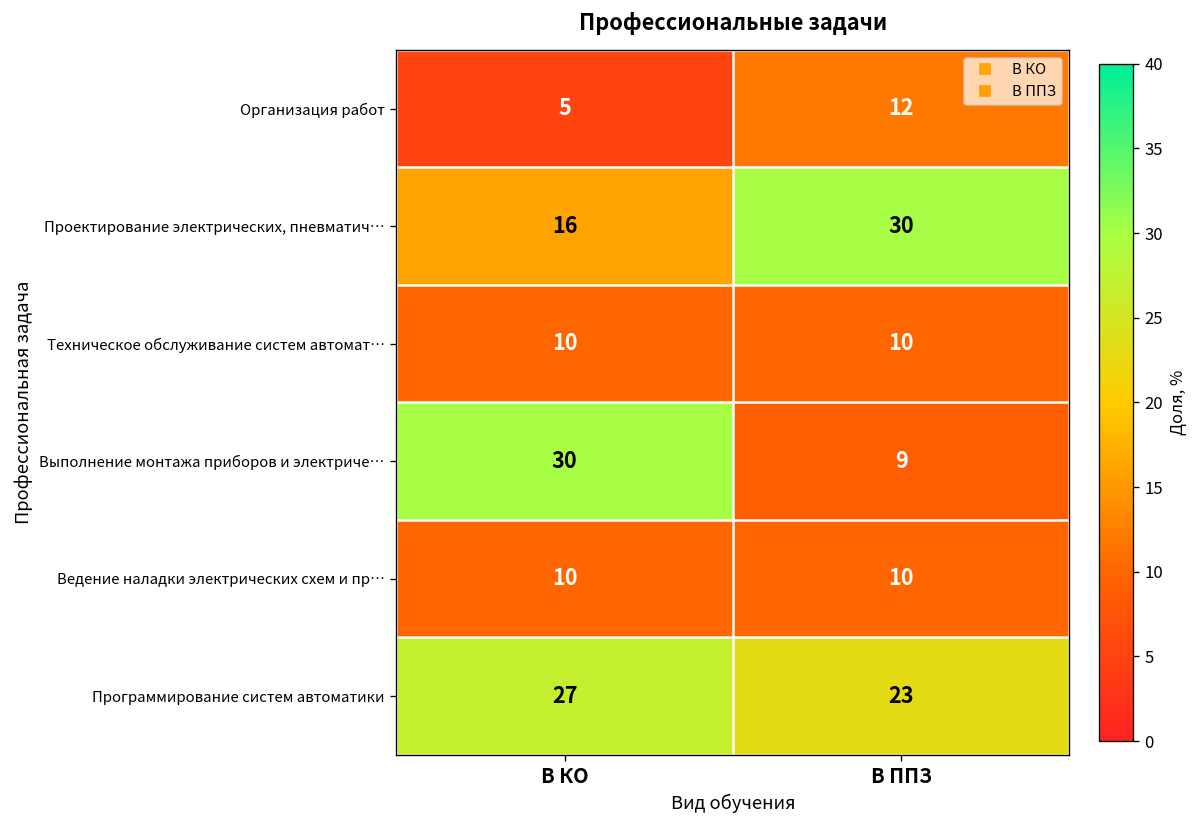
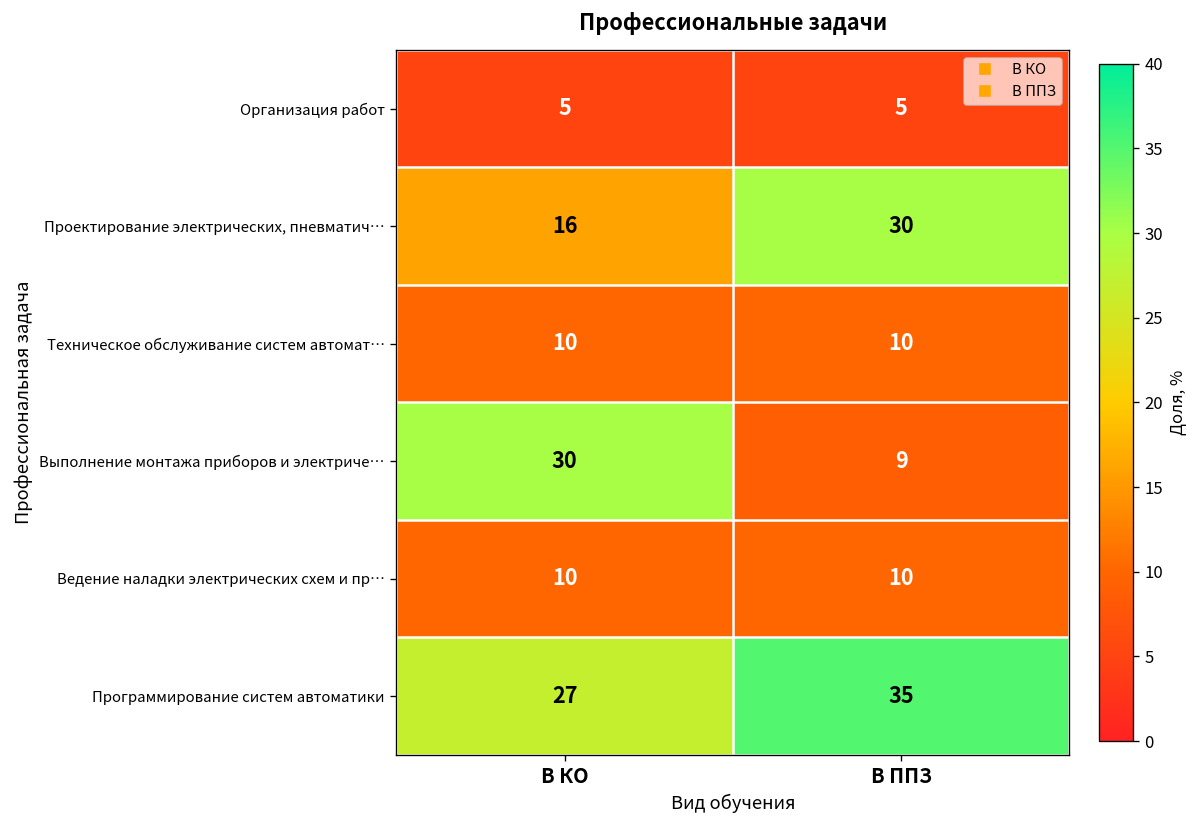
Организация работ, В ППЗ: 12 -> 5
Программирование систем автоматики, В ППЗ: 23 -> 35
